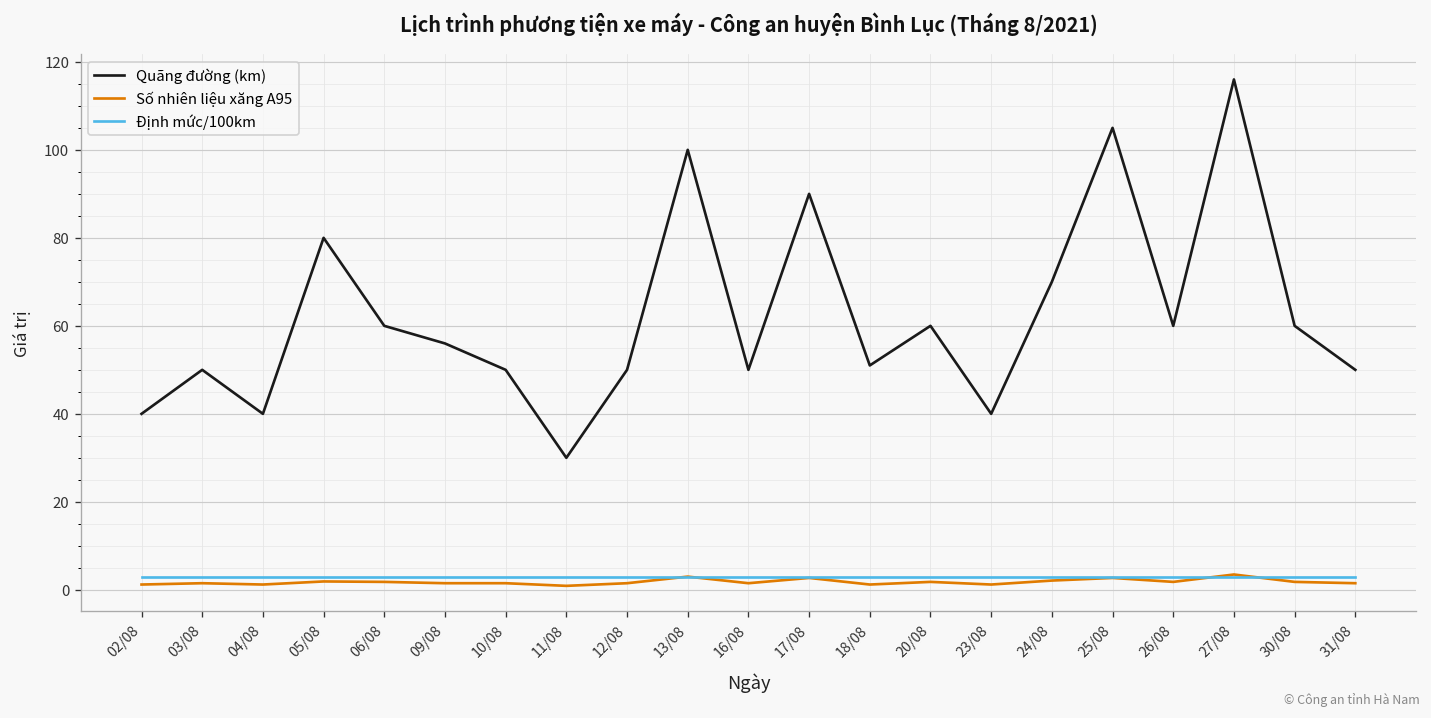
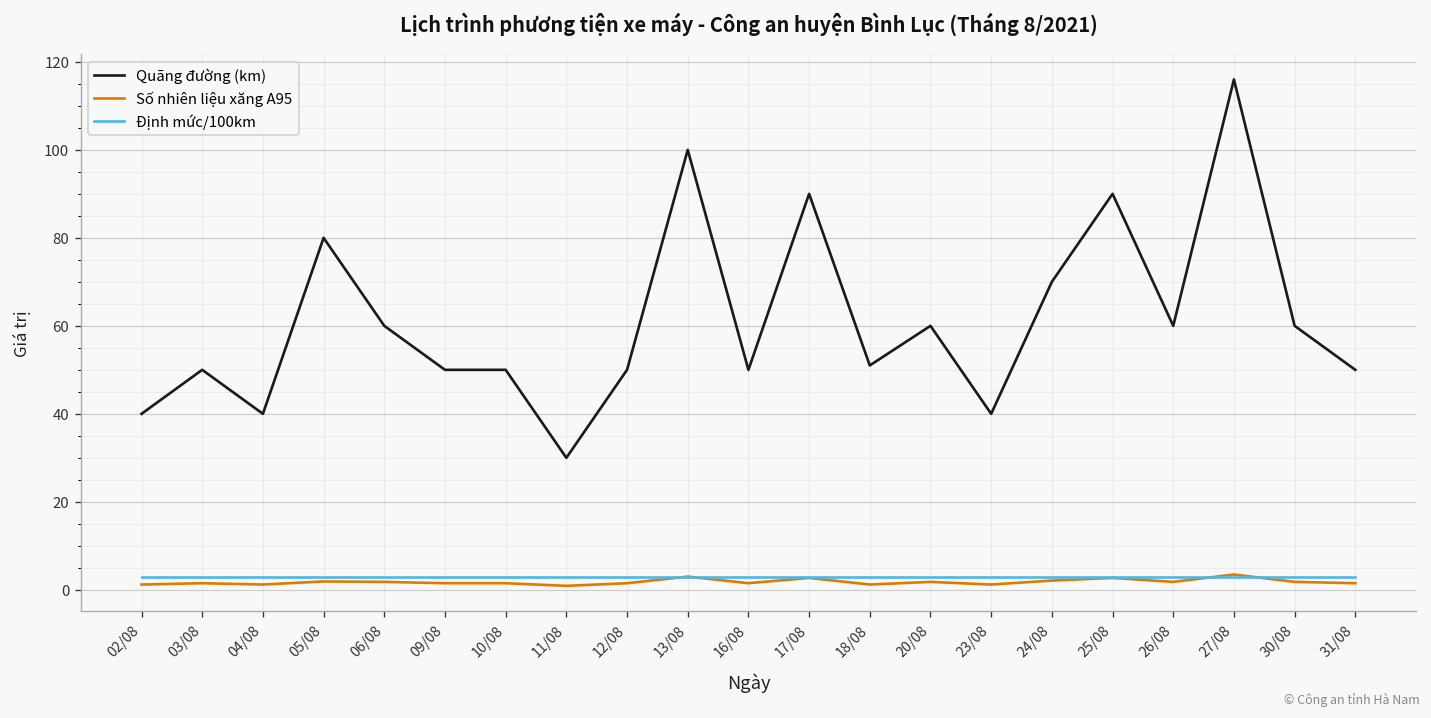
Quãng đường (km), 09/08: 56 -> 50
Quãng đường (km), 25/08: 105 -> 90
